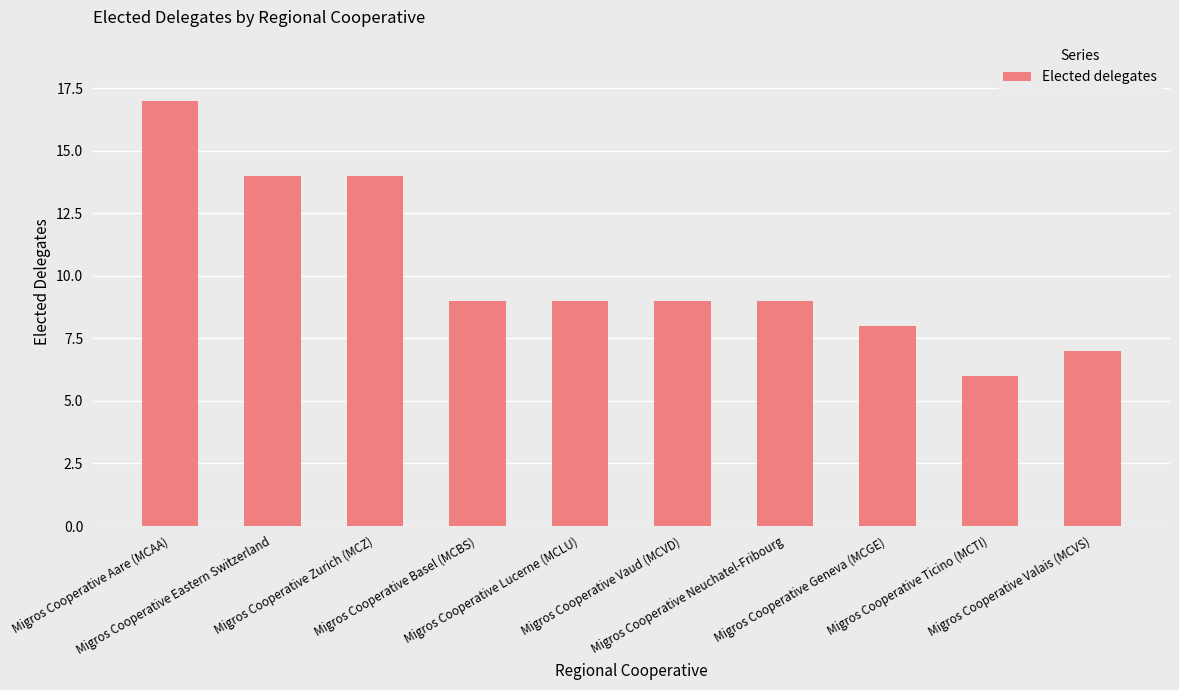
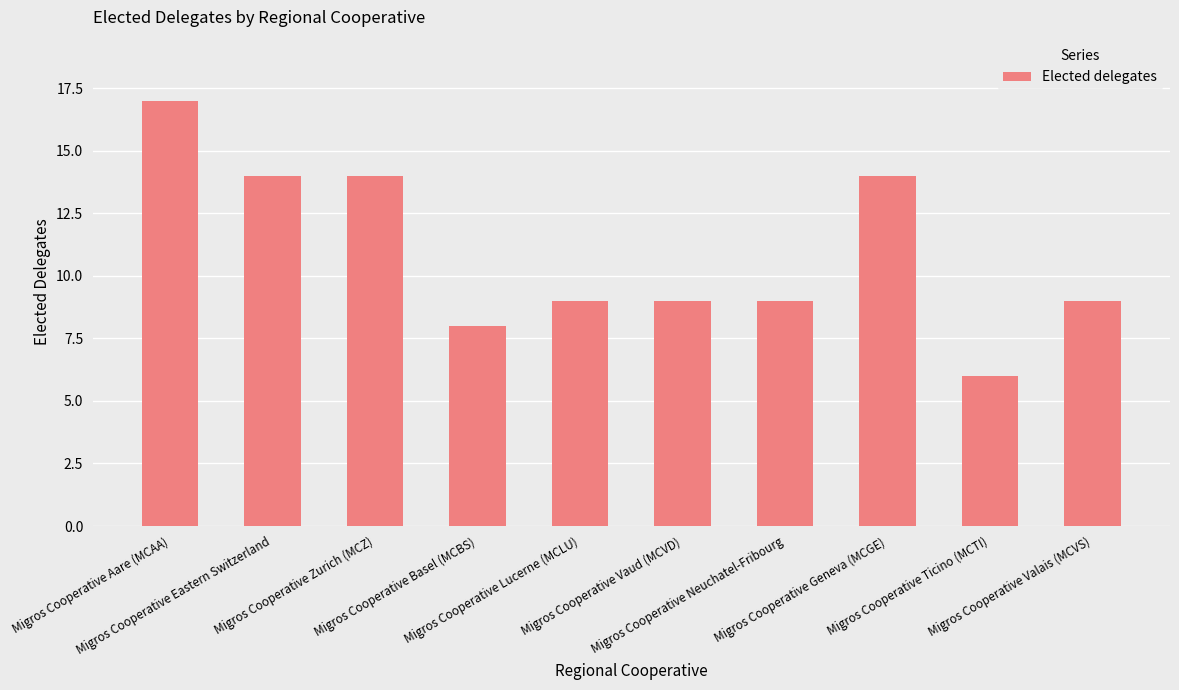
Migros Cooperative Basel (MCBS): 9 -> 8
Migros Cooperative Geneva (MCGE): 8 -> 14
Migros Cooperative Valais (MCVS): 7 -> 9
